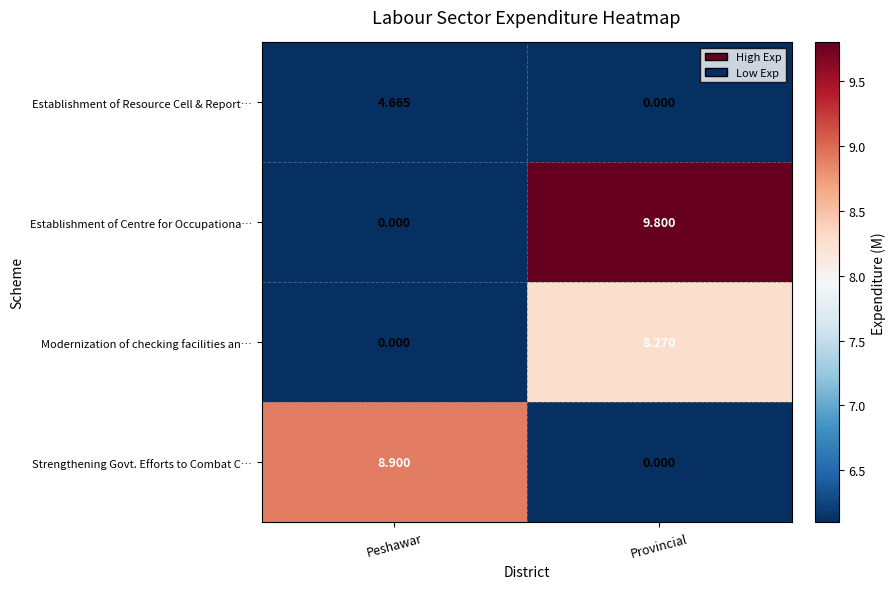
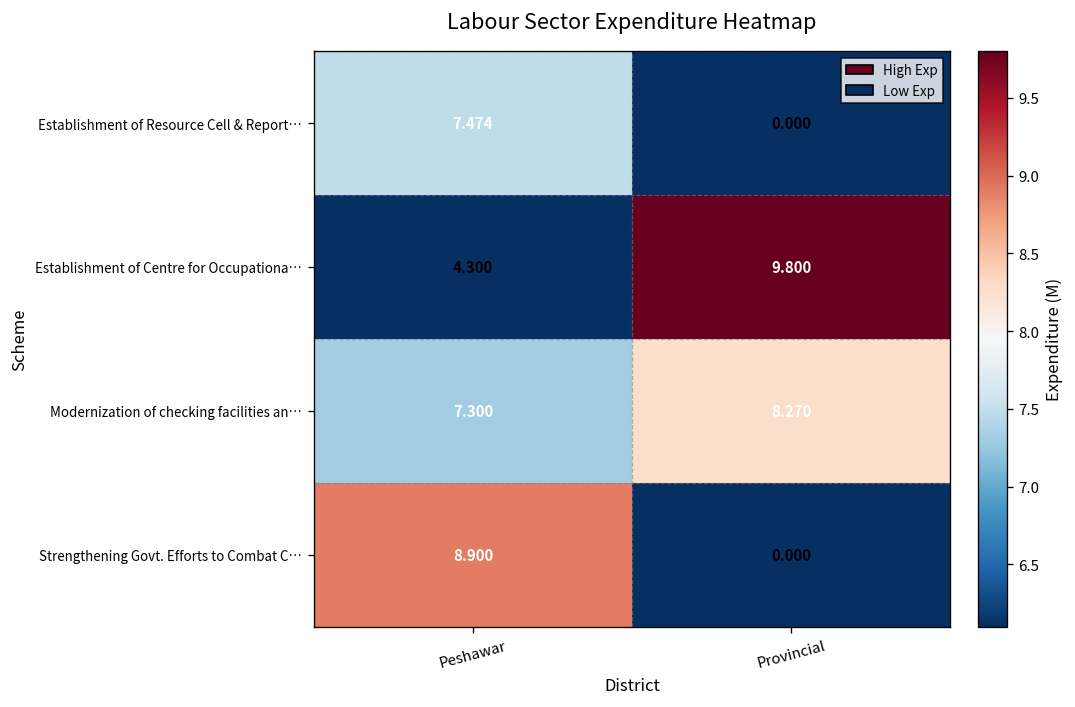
Establishment of Resource Cell & Report…, Peshawar: 4.665 -> 7.474
Establishment of Centre for Occupationa…, Peshawar: 0.000 -> 4.300
Modernization of checking facilities an…, Peshawar: 0.000 -> 7.300
